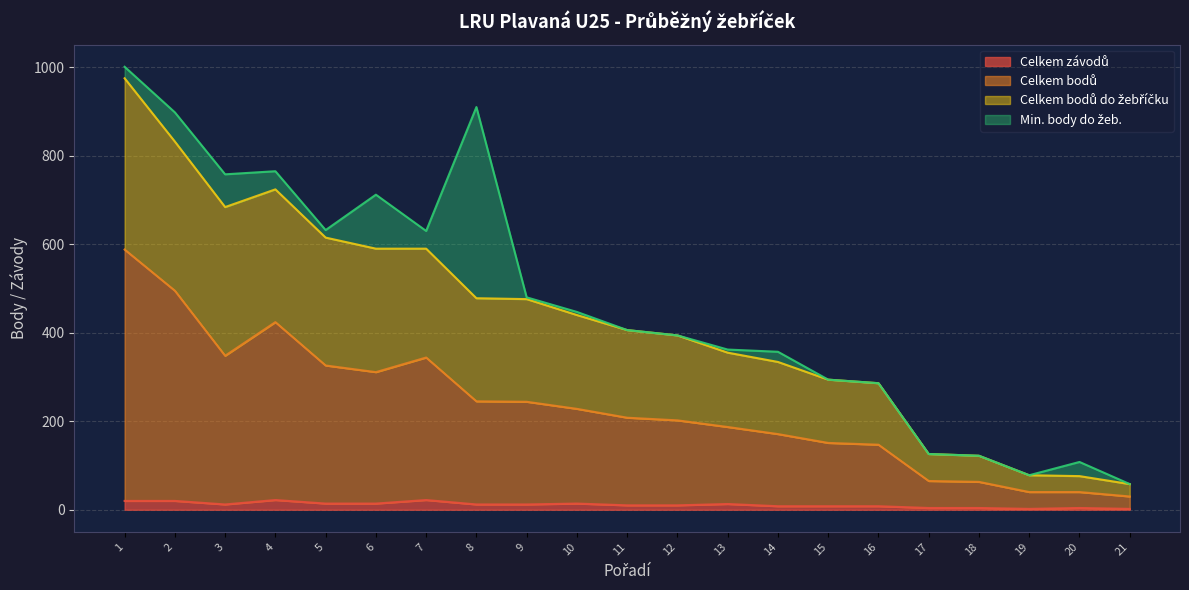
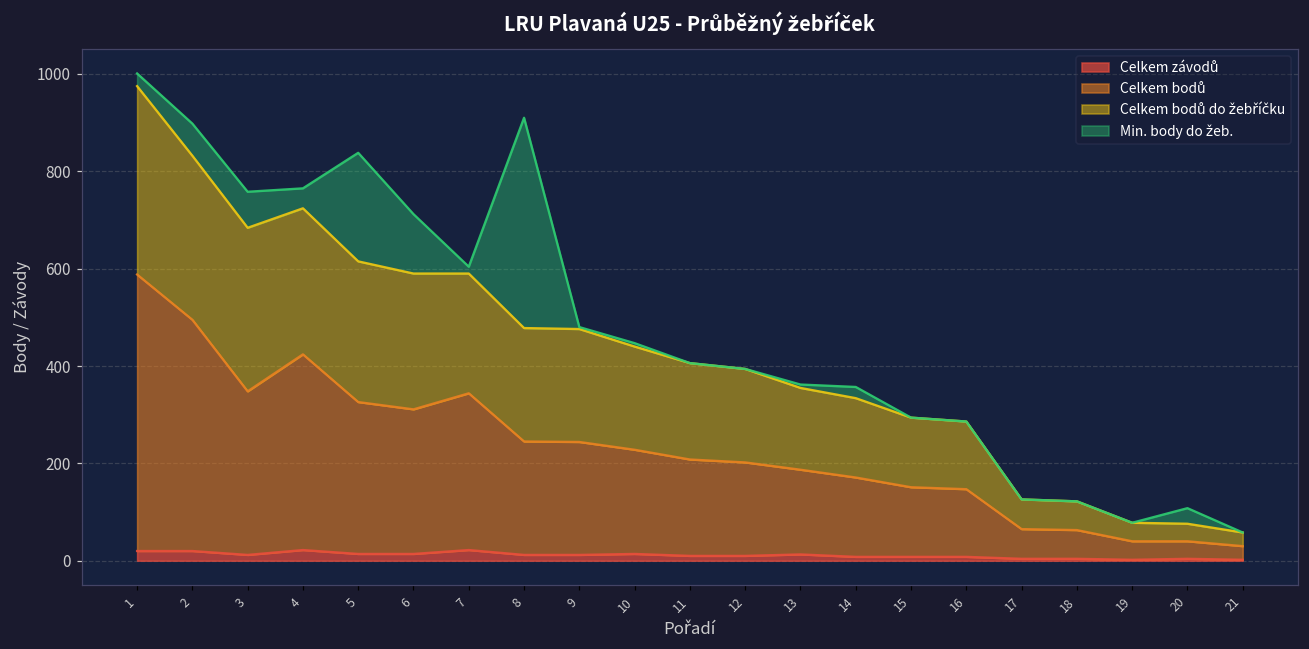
Min. body do žeb., 5: 20 -> 220
Min. body do žeb., 7: 40 -> 10
